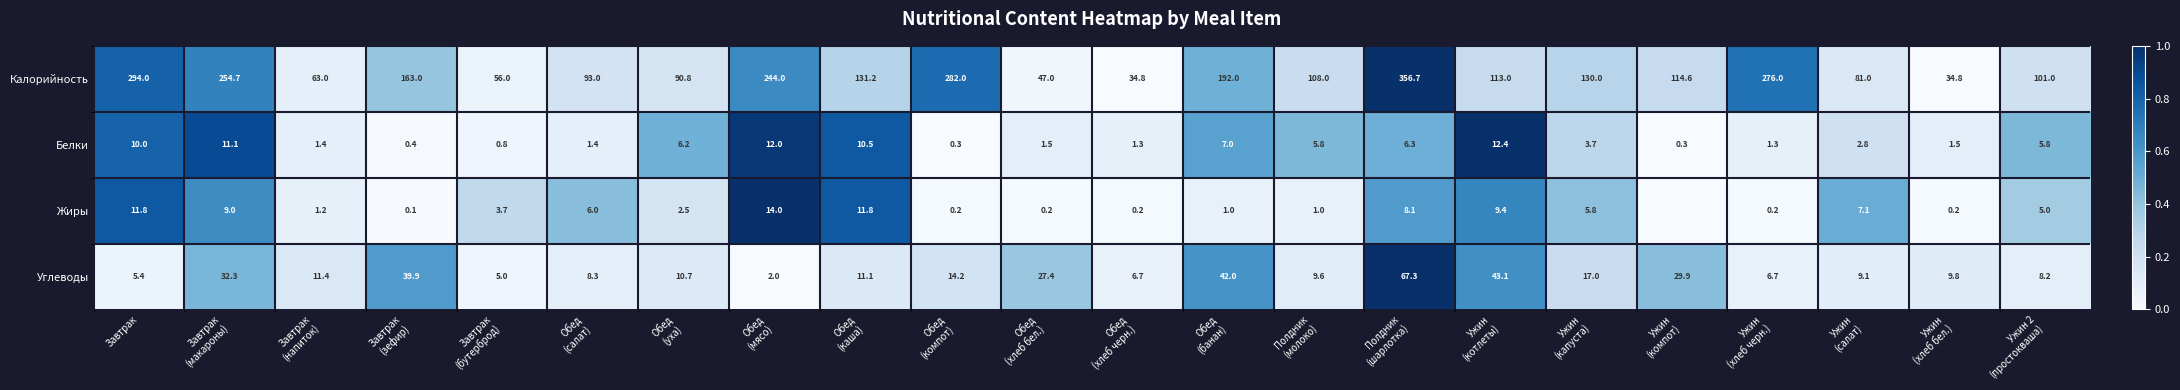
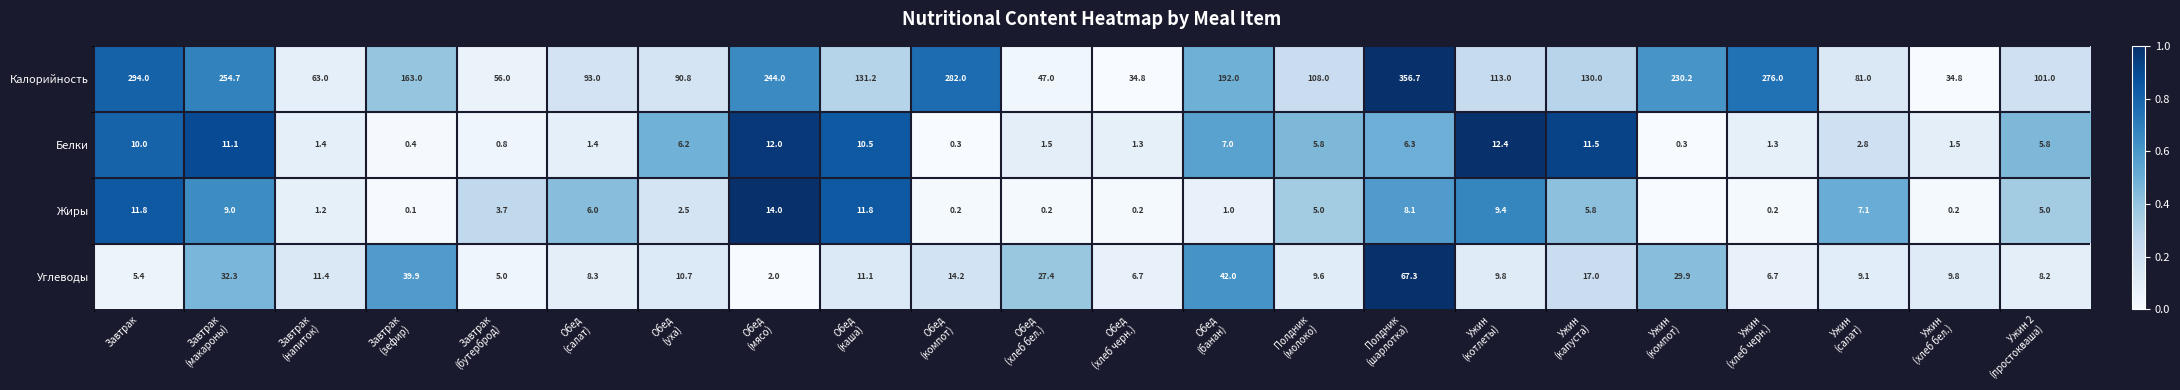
Калорийность, Ужин (компот): 114.6 -> 230.2
Белки, Ужин (капуста): 3.7 -> 11.5
Жиры, Полдник (молоко): 1.0 -> 5.0
Углеводы, Ужин (котлеты): 43.1 -> 9.8
